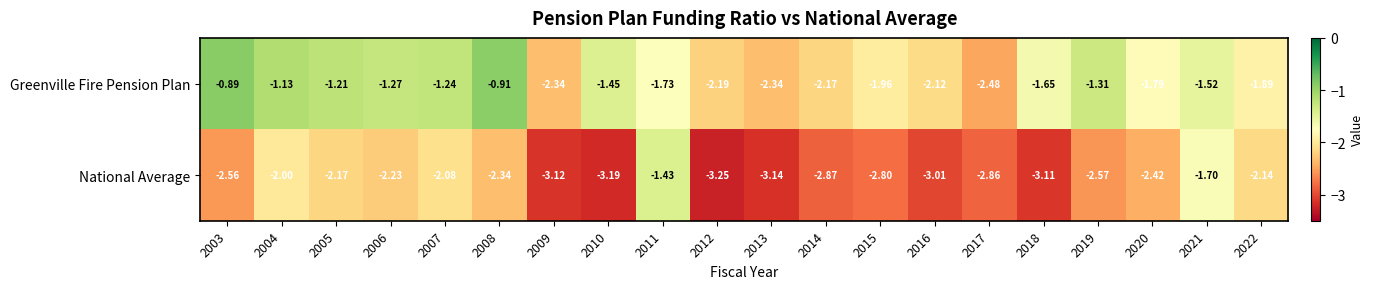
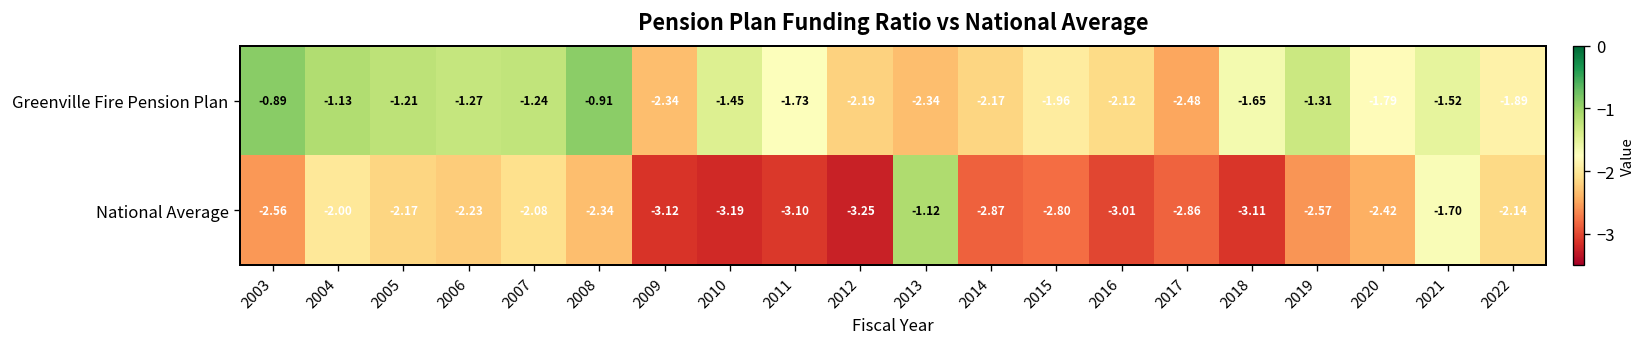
National Average, 2011: -1.43 -> -3.10
National Average, 2013: -3.14 -> -1.12
